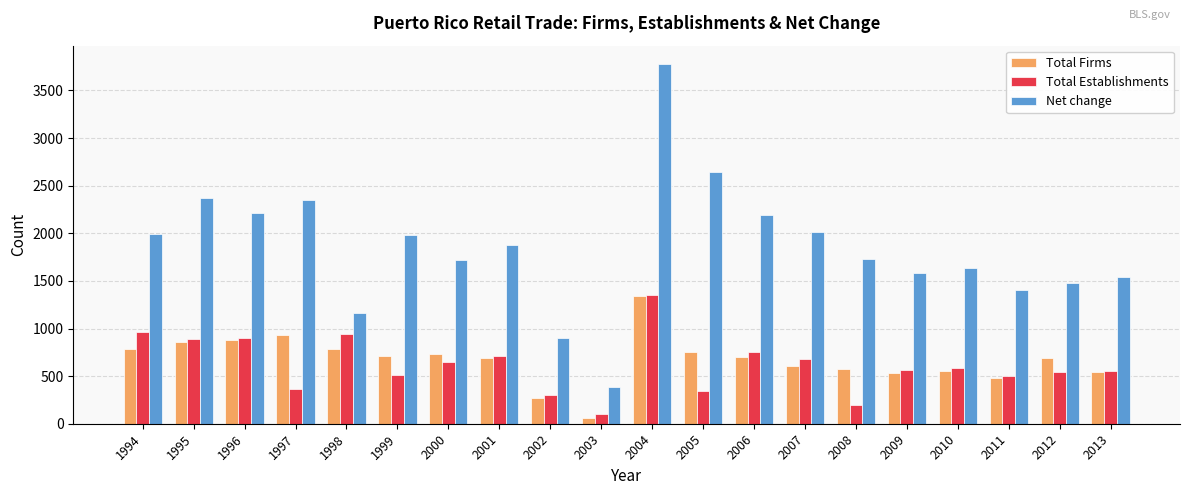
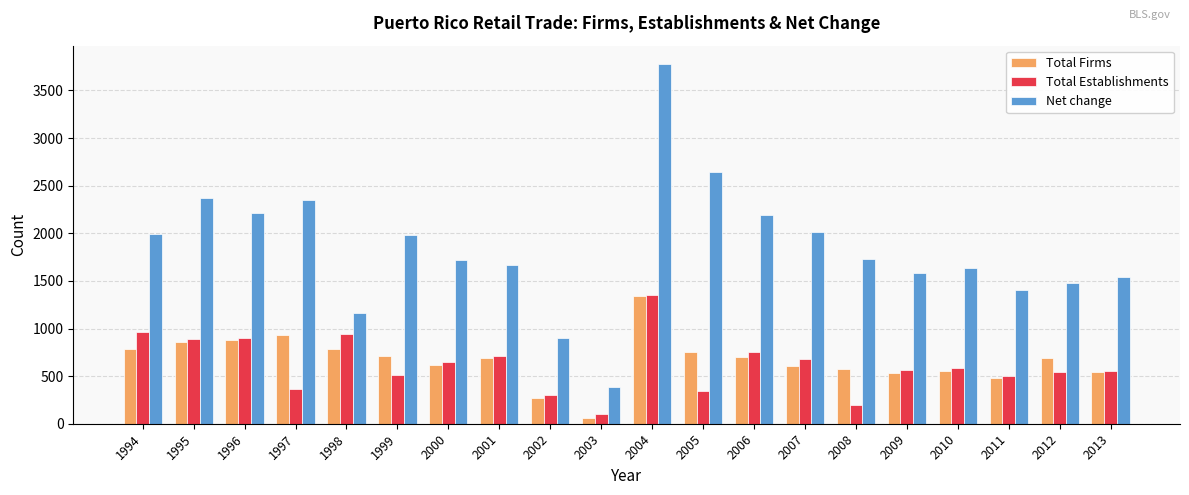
Total Firms, 2000: 700 -> 600
Net change, 2001: 1900 -> 1700
